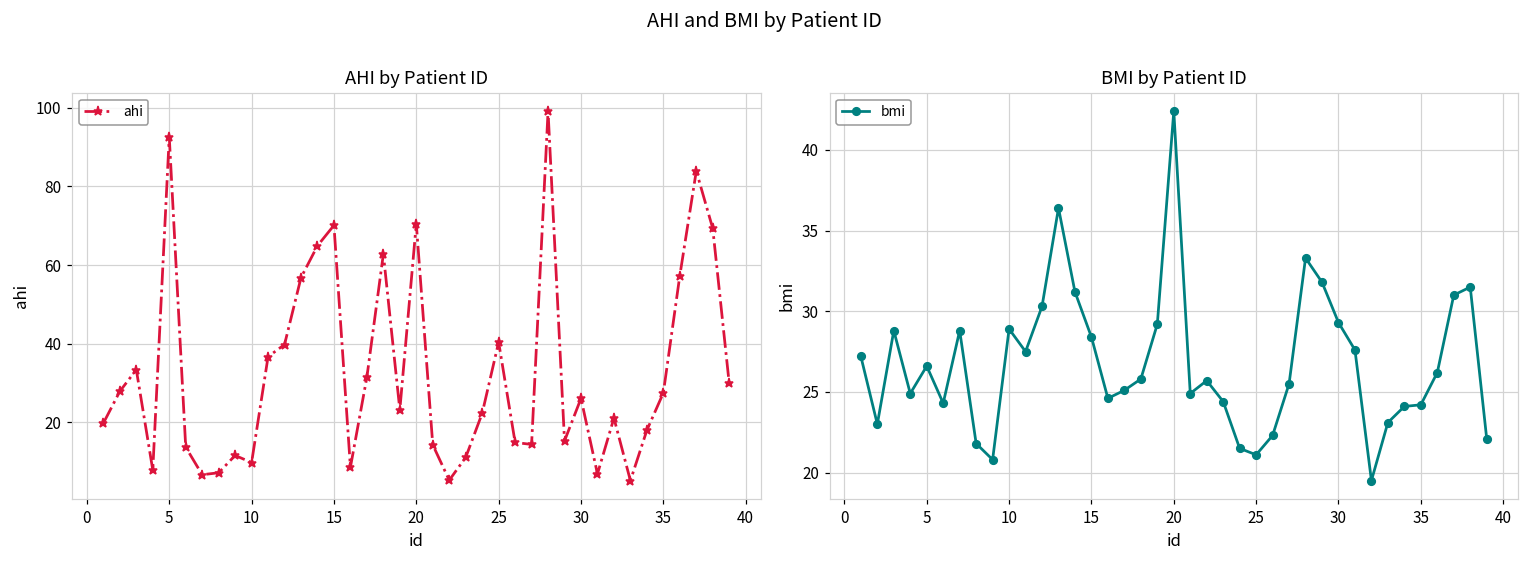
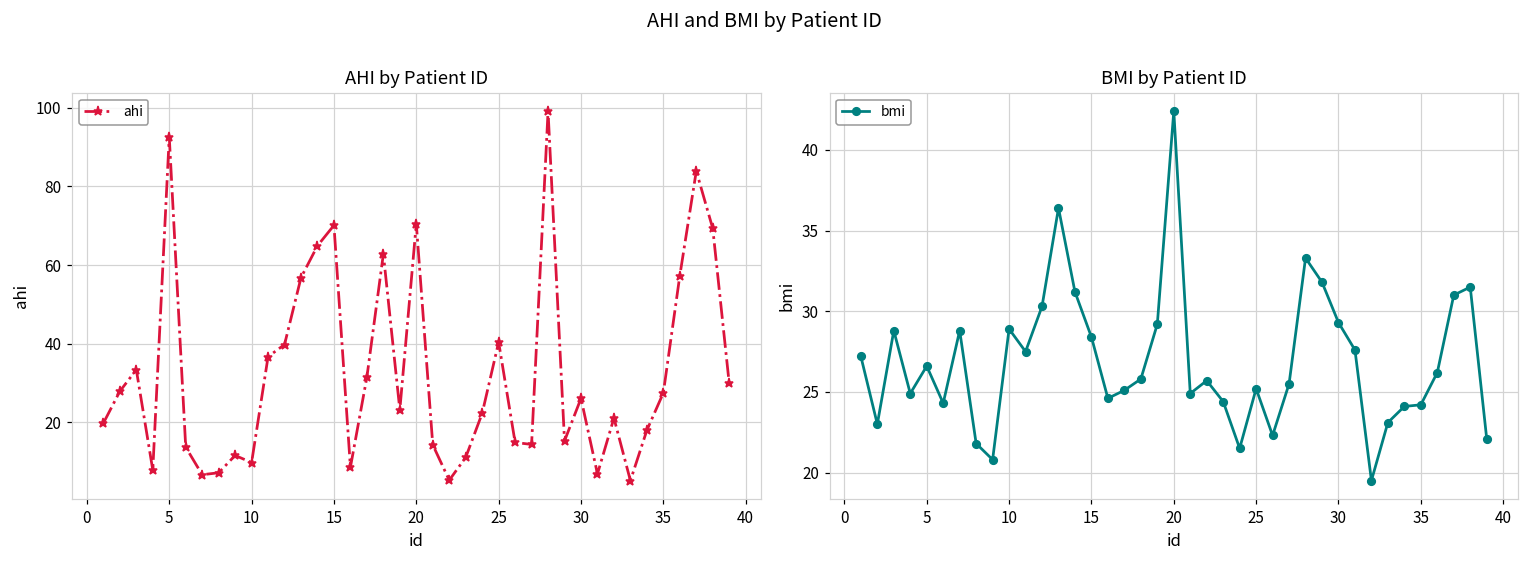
BMI by Patient ID, 25: 21.1 -> 25.2
